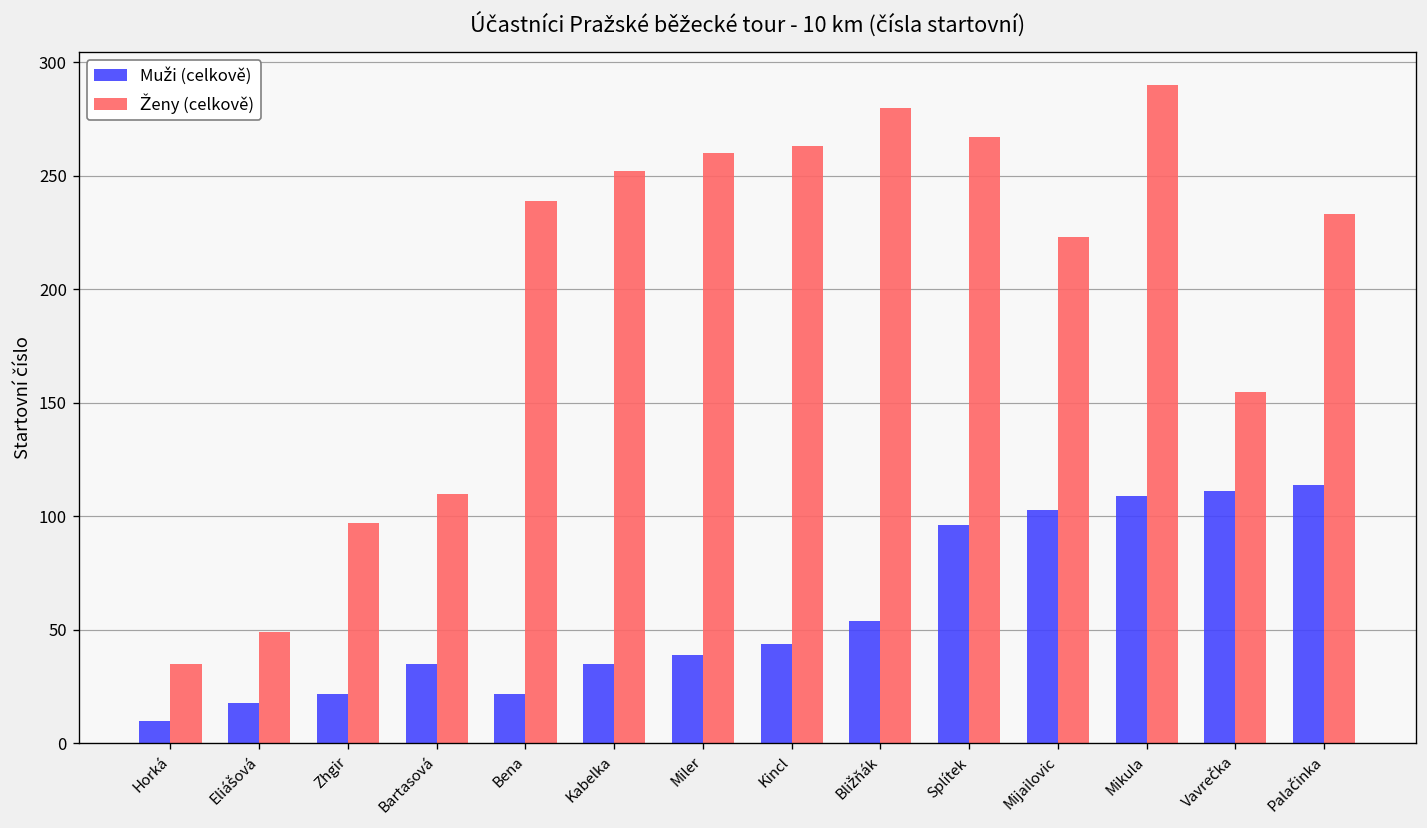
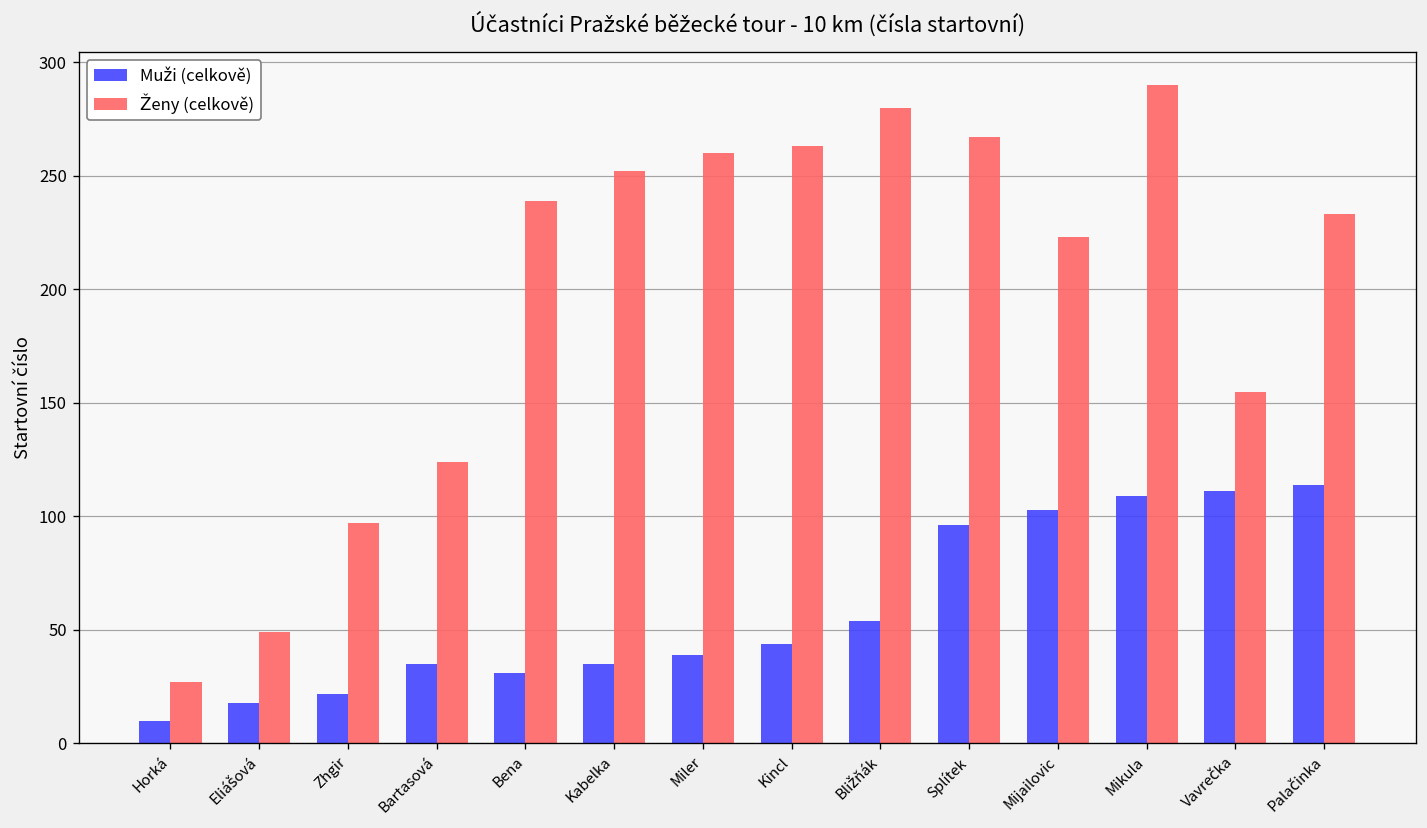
Ženy (celkově), Horká: 35 -> 27
Ženy (celkově), Bartasová: 110 -> 124
Muži (celkově), Bena: 22 -> 31
